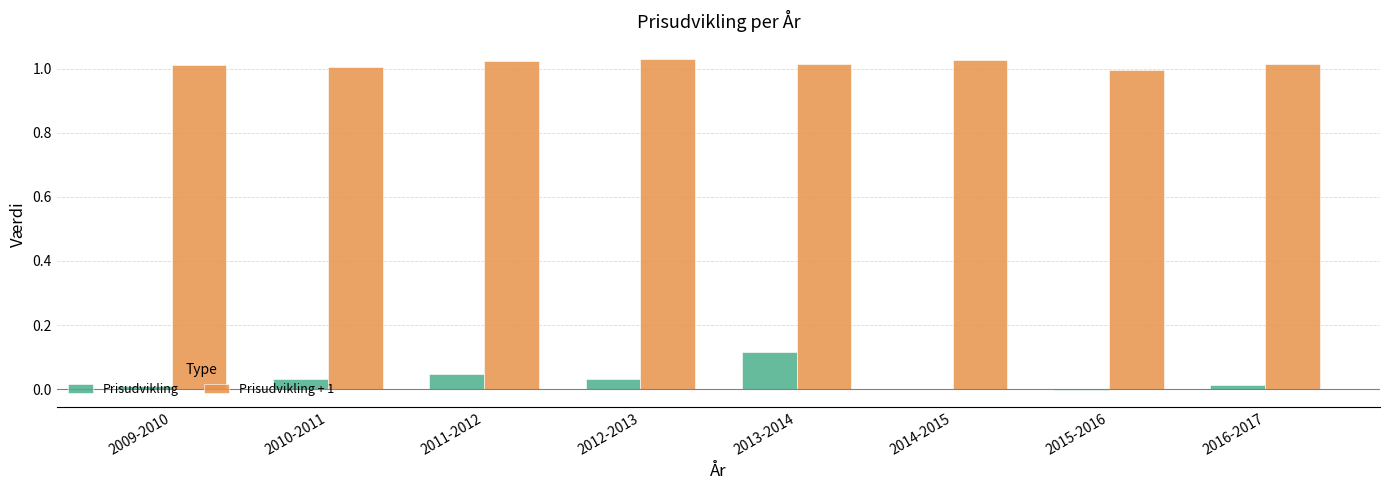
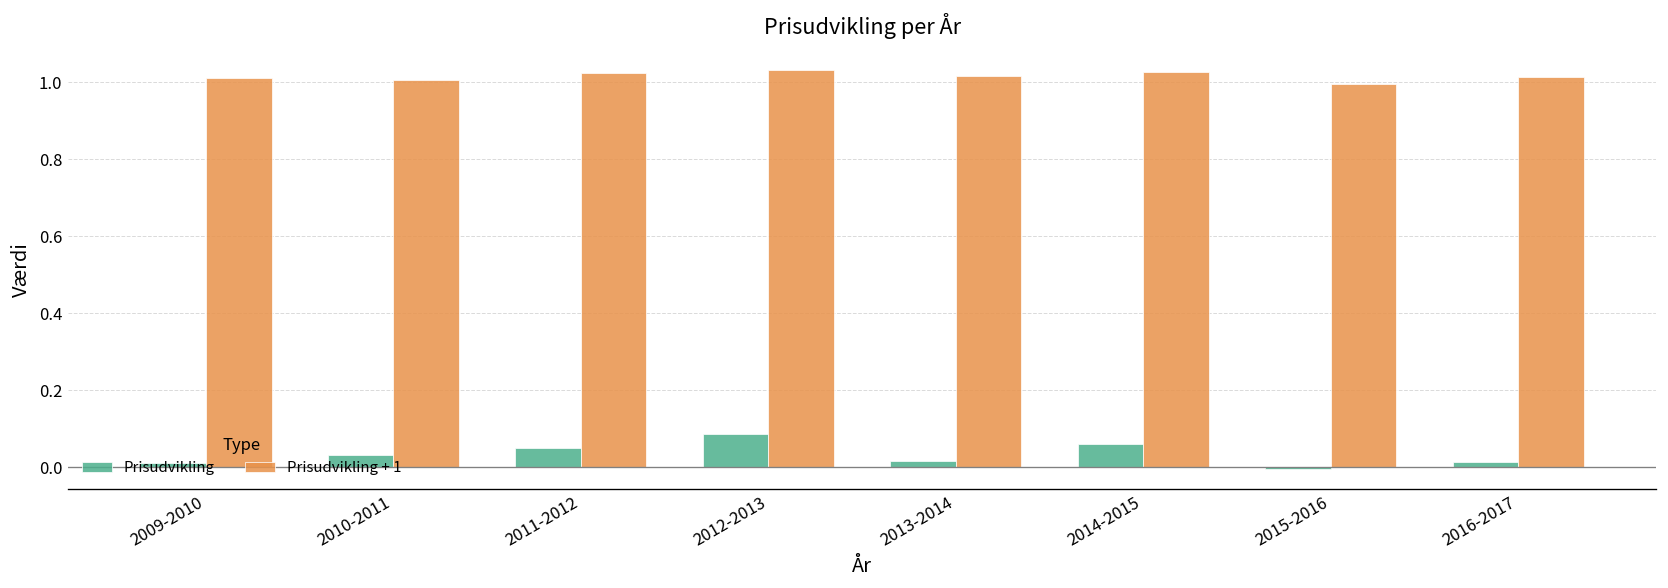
Prisudvikling, 2012-2013: 0.03 -> 0.09
Prisudvikling, 2013-2014: 0.12 -> 0.02
Prisudvikling, 2014-2015: 0.00 -> 0.06
